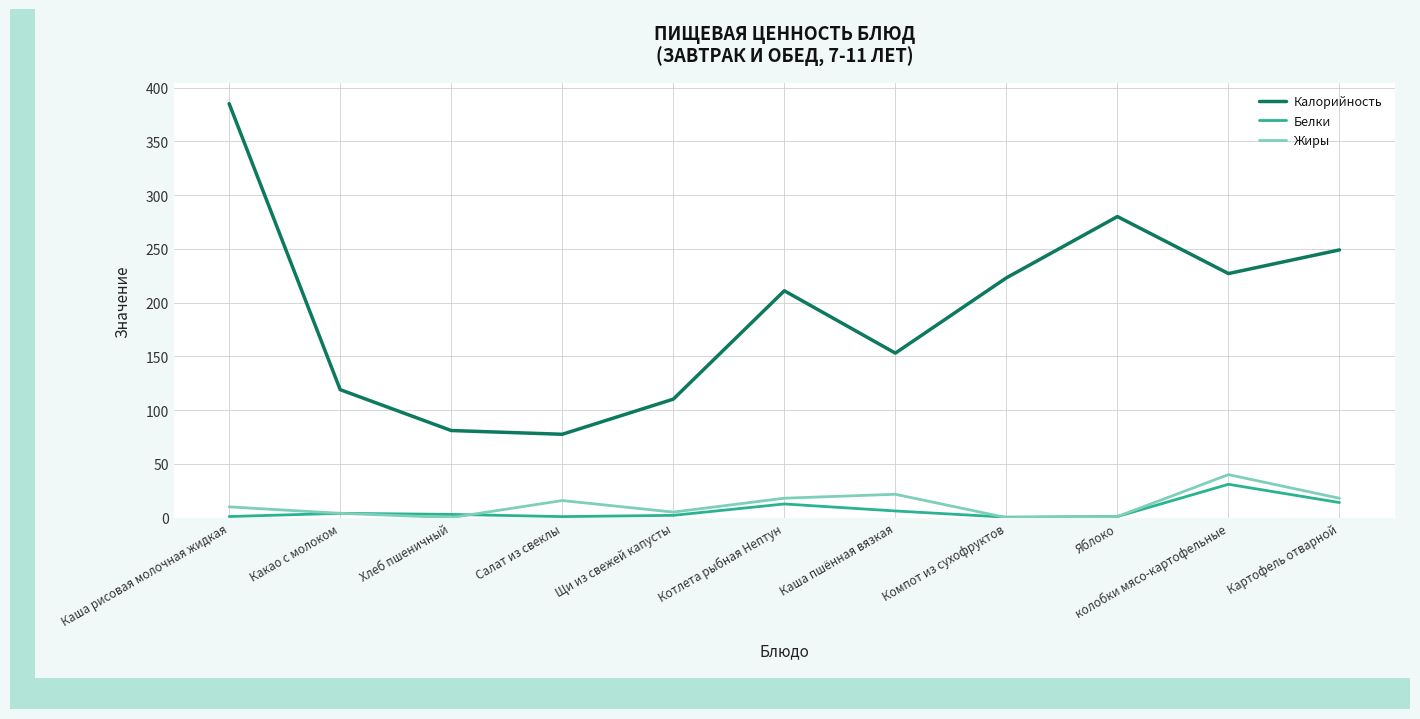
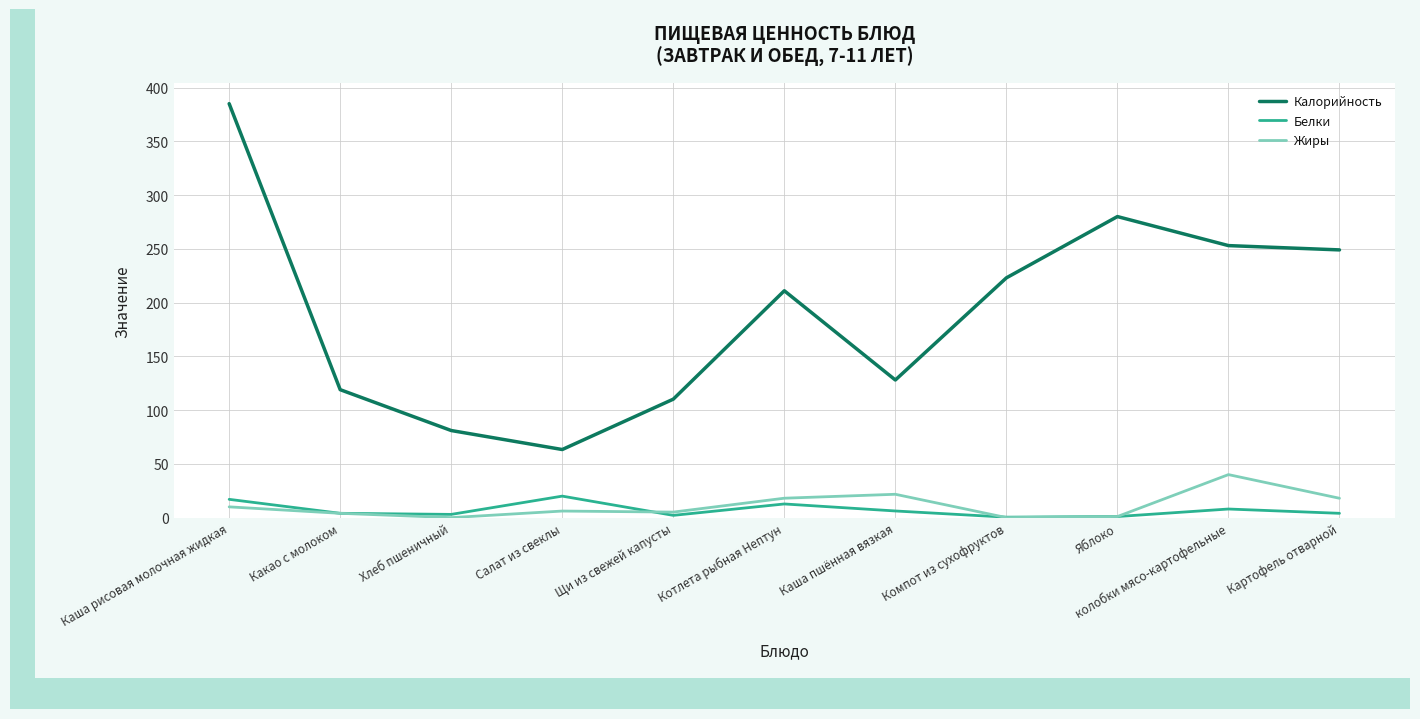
Белки, Каша рисовая молочная жидкая: 1 -> 17
Калорийность, Салат из свеклы: 78 -> 63
Белки, Салат из свеклы: 1 -> 20
Жиры, Салат из свеклы: 16 -> 6
Калорийность, Каша пшённая вязкая: 153 -> 128
Калорийность, колобки мясо-картофельные: 227 -> 253
Белки, колобки мясо-картофельные: 31 -> 8
Белки, Картофель отварной: 14 -> 4
